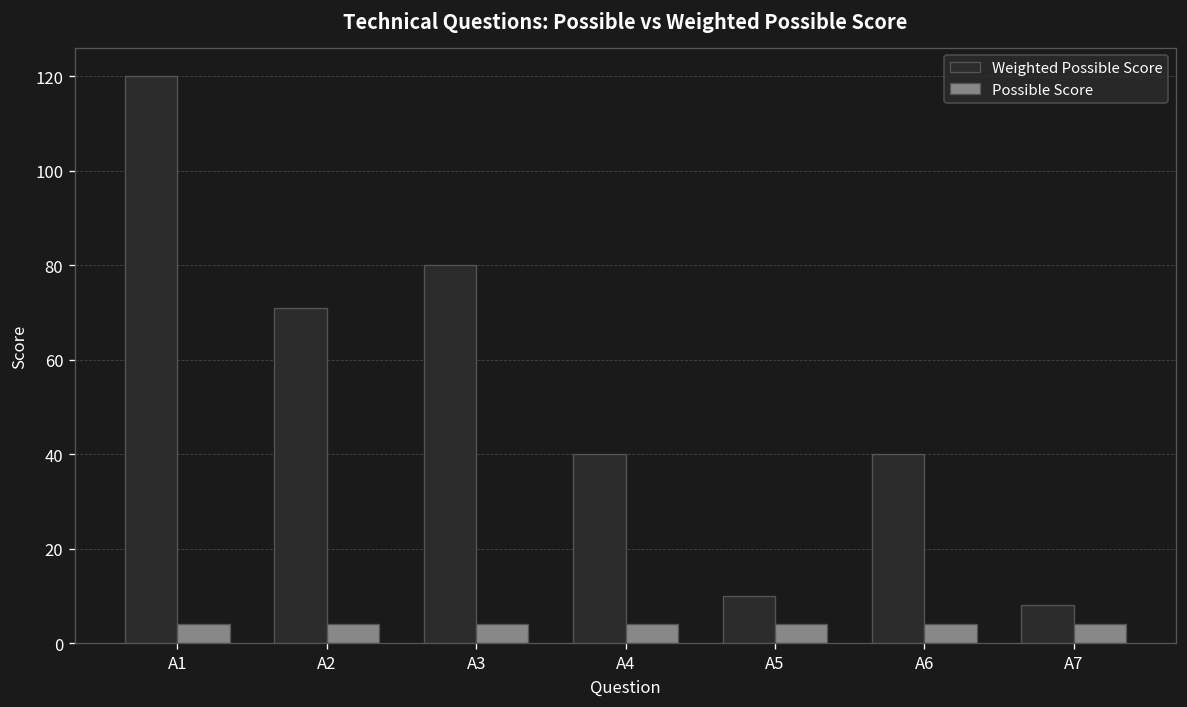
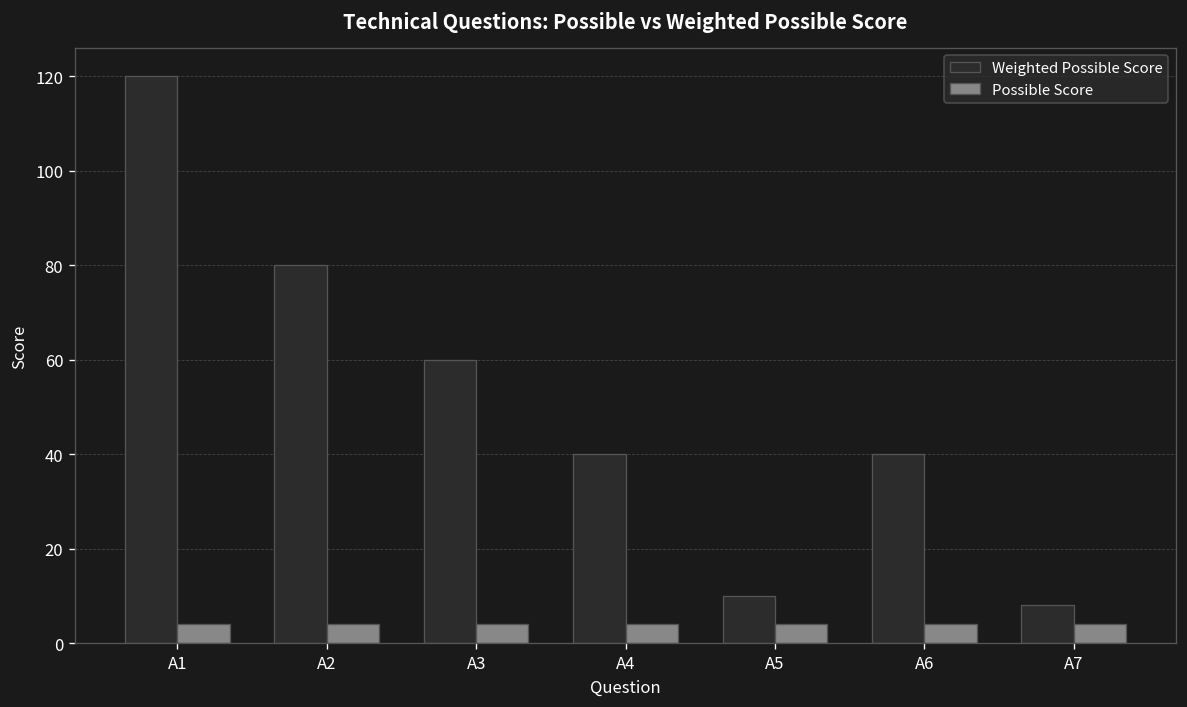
Weighted Possible Score, A2: 71 -> 80
Weighted Possible Score, A3: 80 -> 60
